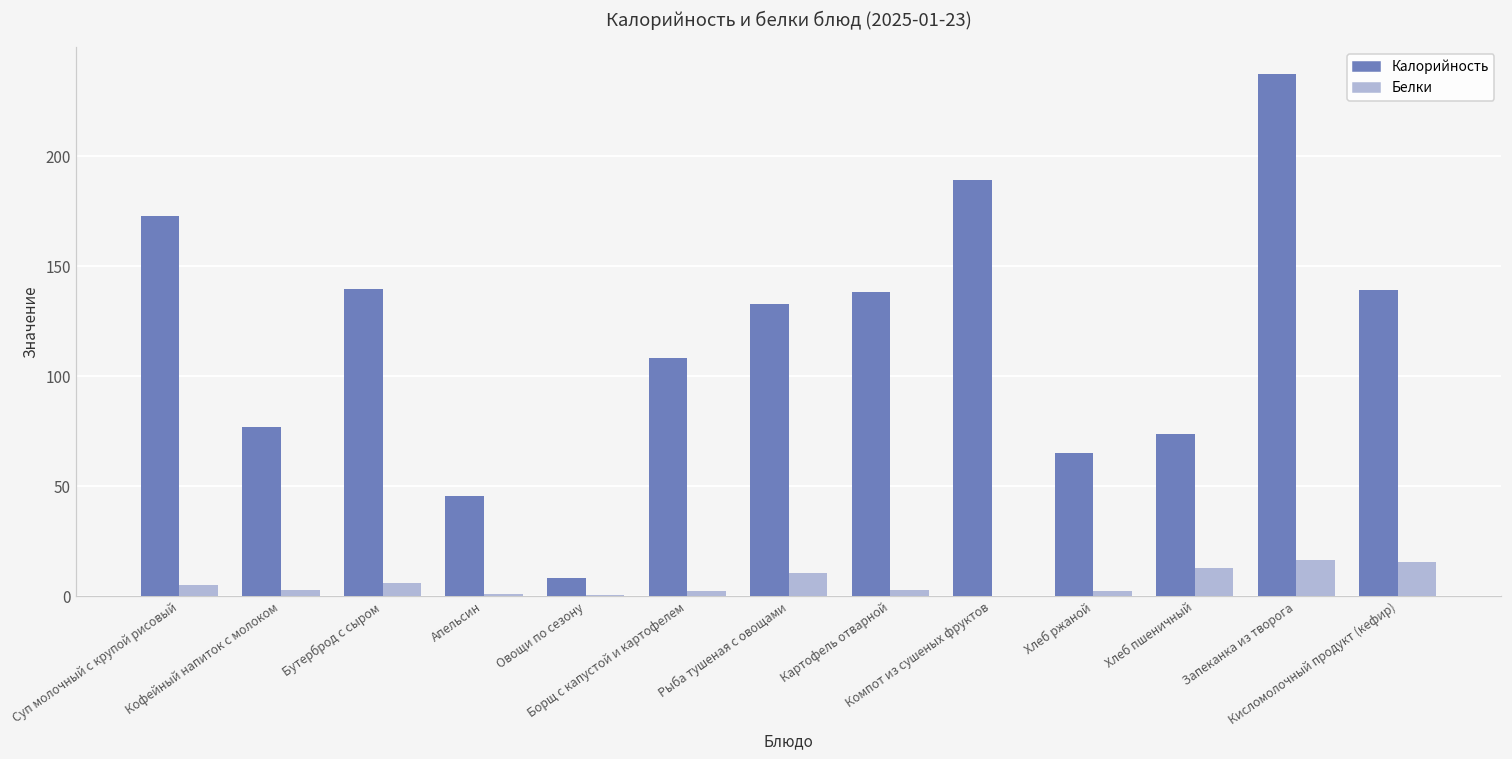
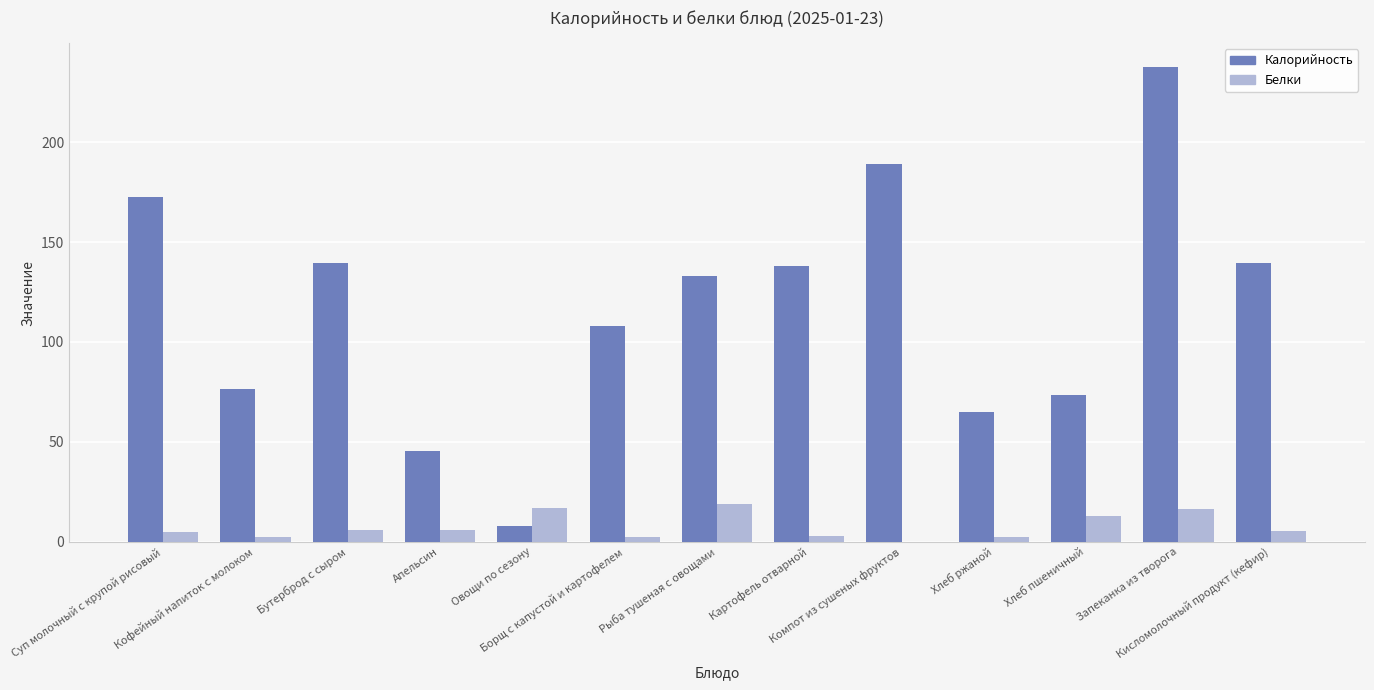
Белки, Апельсин: 1 -> 6
Белки, Овощи по сезону: 1 -> 17
Белки, Рыба тушеная с овощами: 11 -> 19
Белки, Кисломолочный продукт (кефир): 15 -> 5
